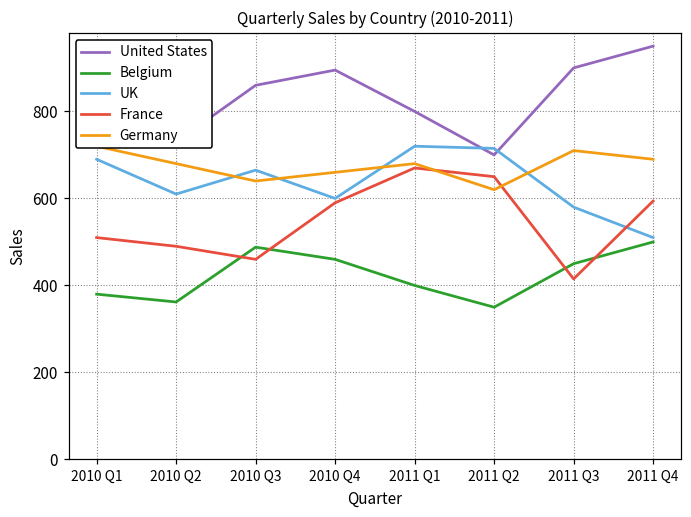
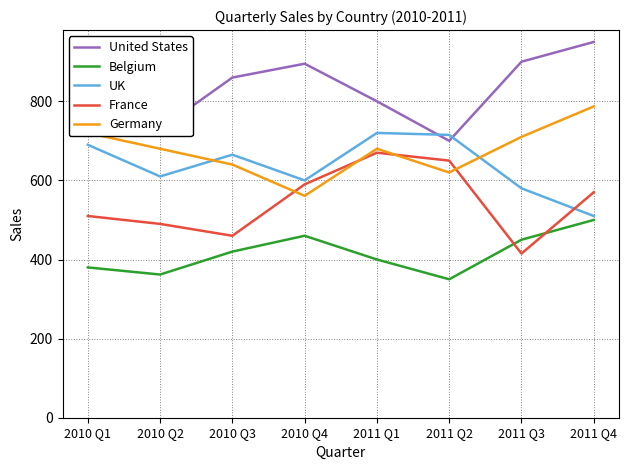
Belgium, 2010 Q3: 490 -> 420
Germany, 2010 Q4: 660 -> 560
France, 2011 Q4: 590 -> 570
Germany, 2011 Q4: 690 -> 790
